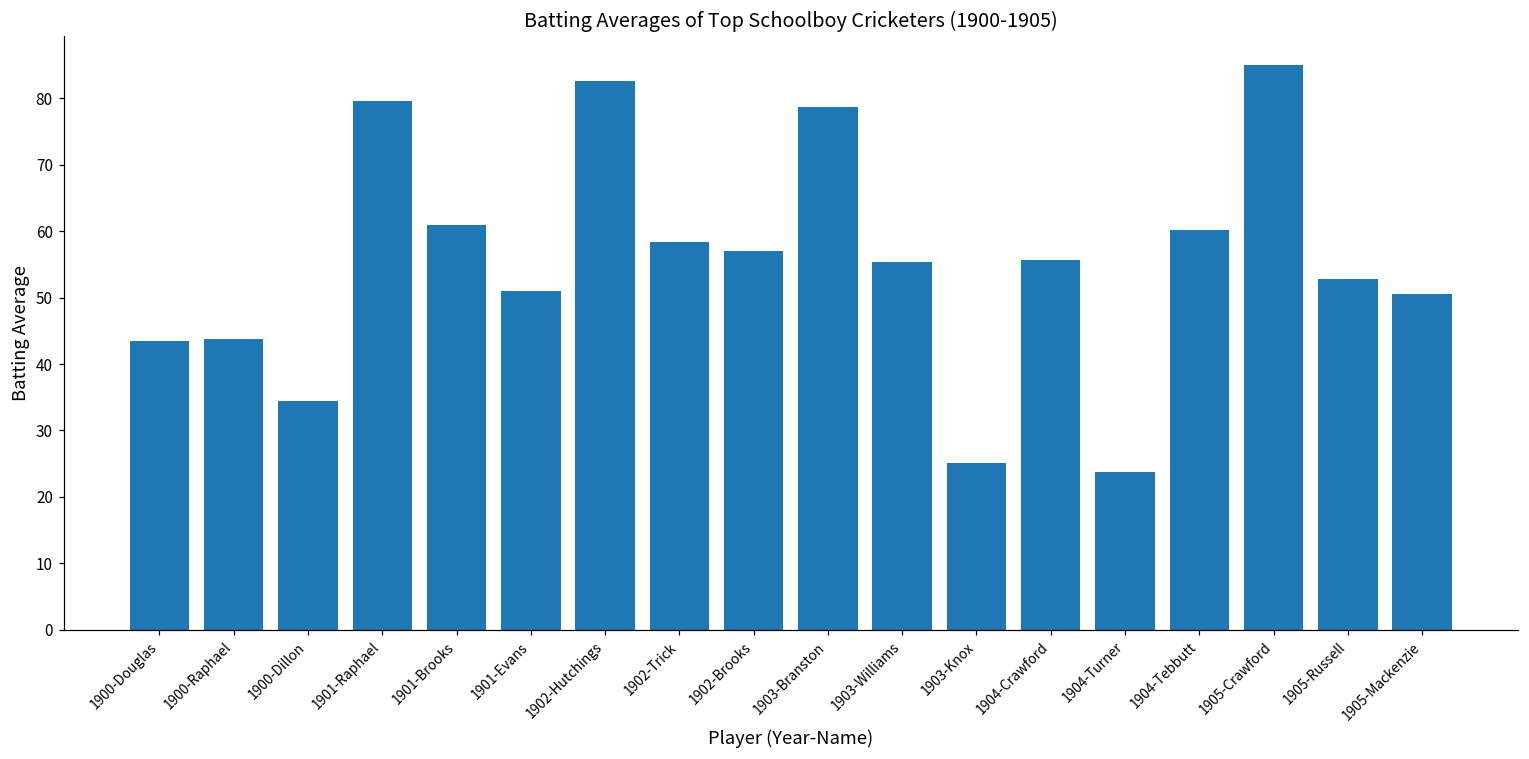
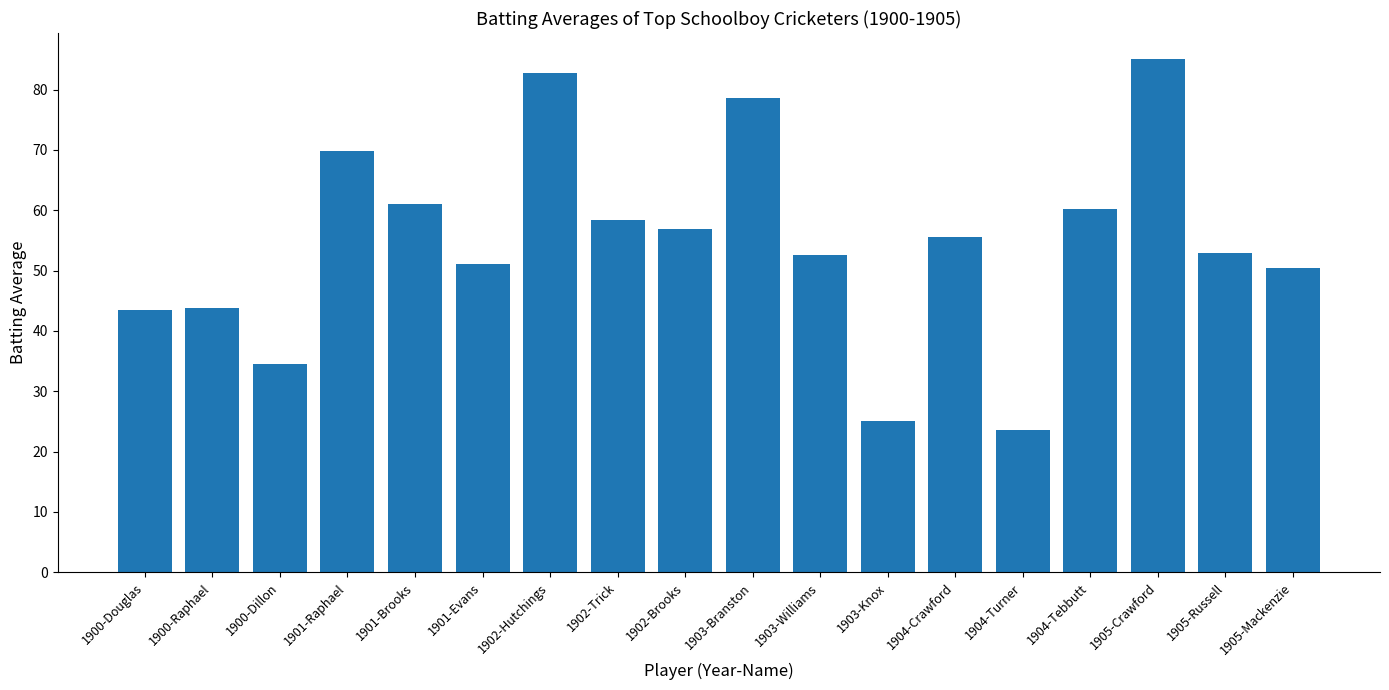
1901-Raphael: 80 -> 70
1903-Williams: 55 -> 53
